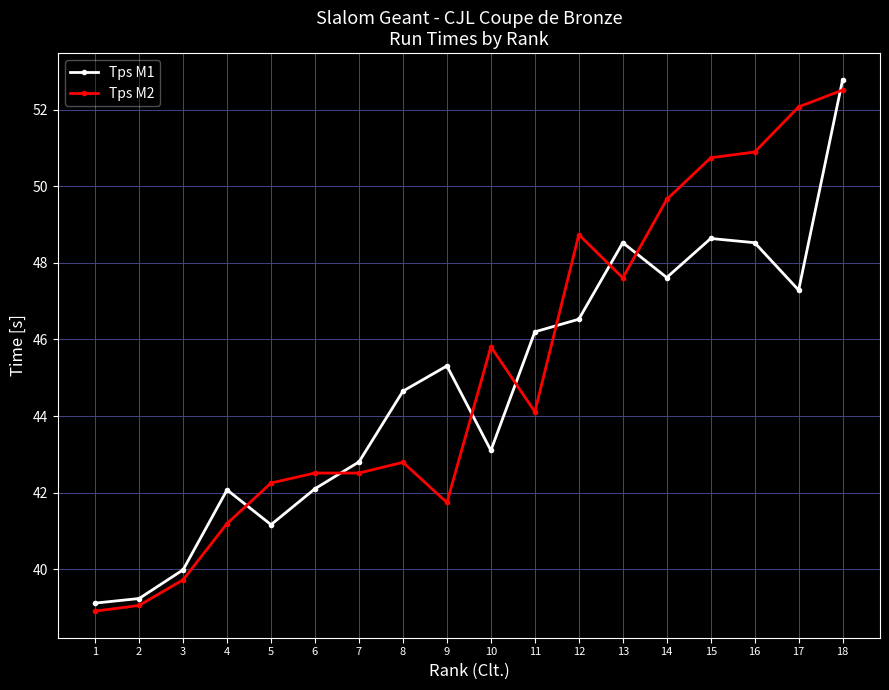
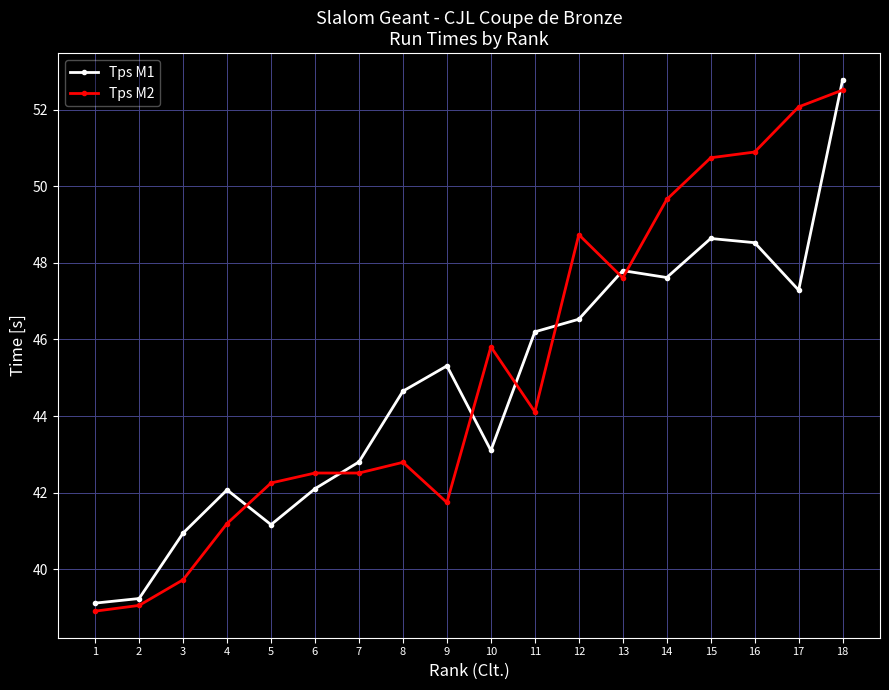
Tps M1, 3: 40.0 -> 40.9
Tps M1, 13: 48.5 -> 47.8
